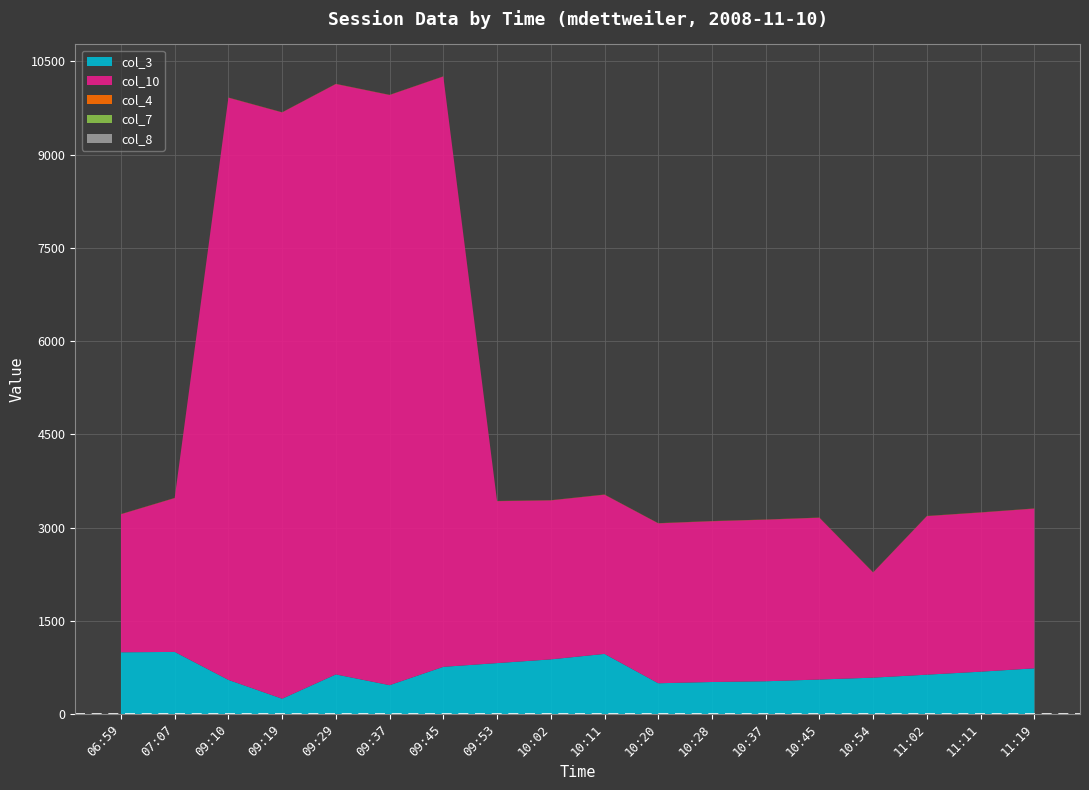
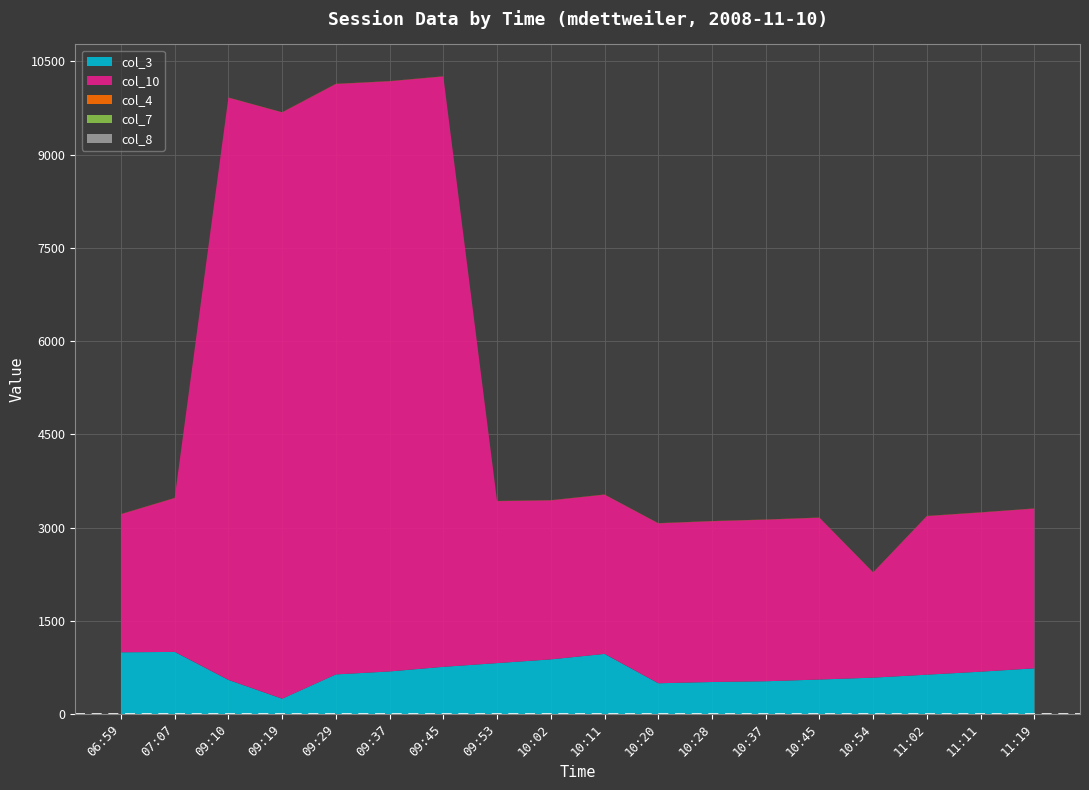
col_3, 09:37: 500 -> 700
